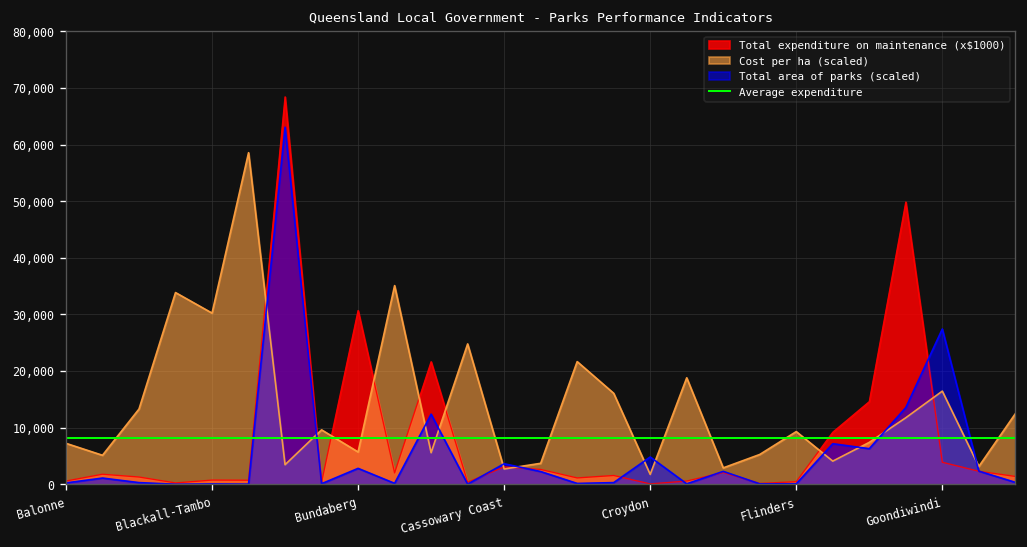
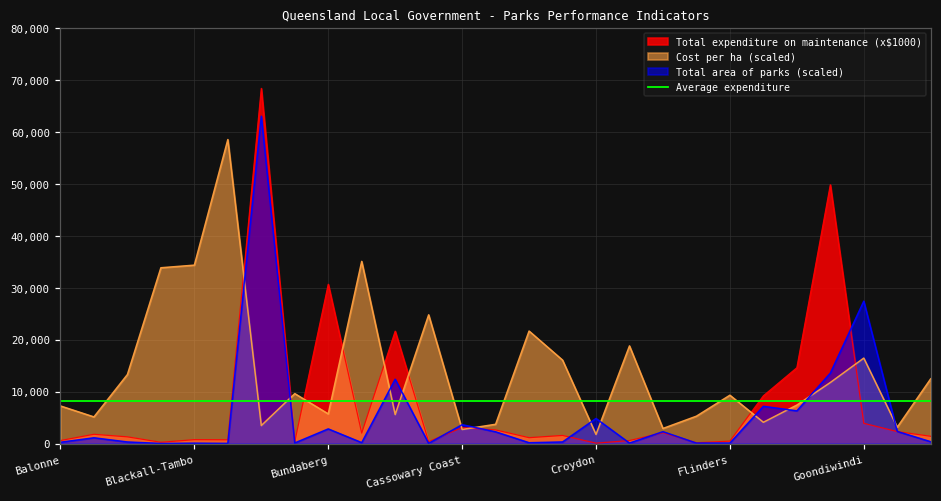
Cost per ha (scaled), Blackall-Tambo: 30,000 -> 34,000
